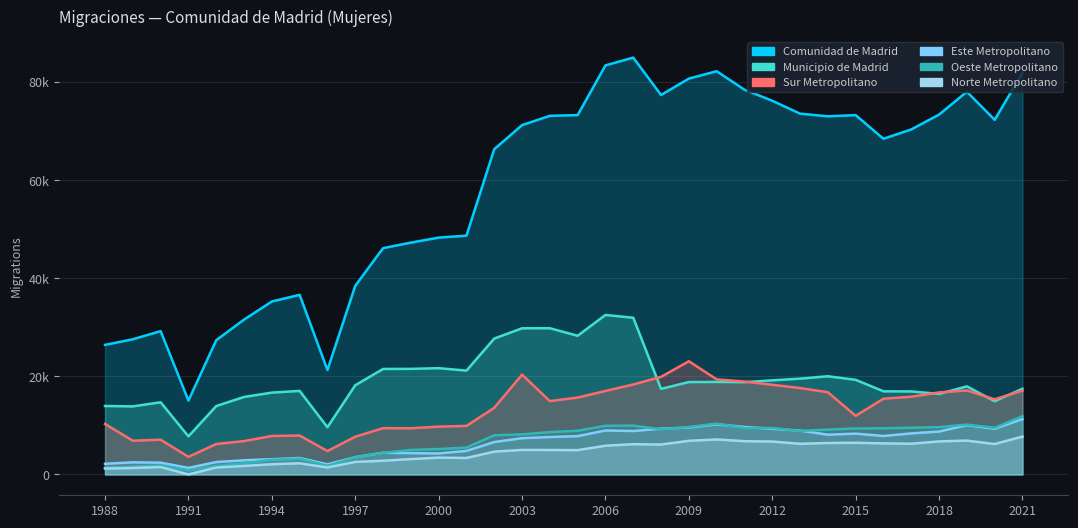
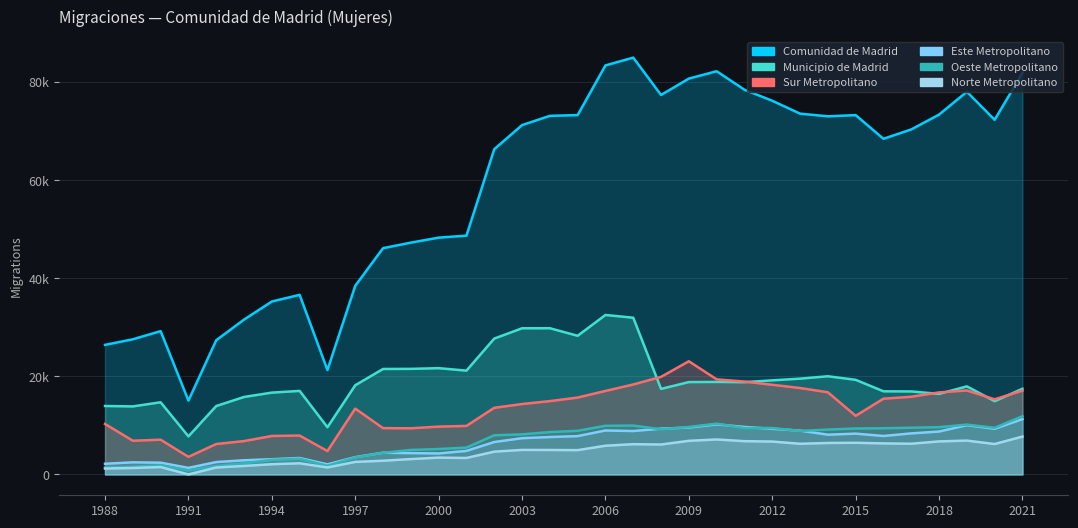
Sur Metropolitano, 1997: 8000 -> 13000
Sur Metropolitano, 2003: 20000 -> 14000
